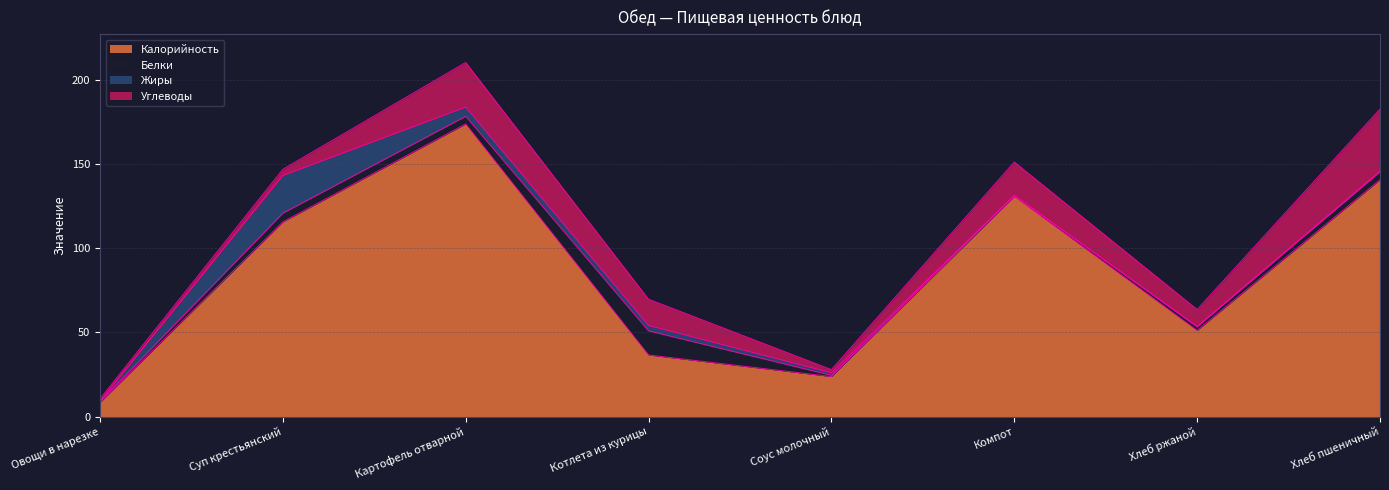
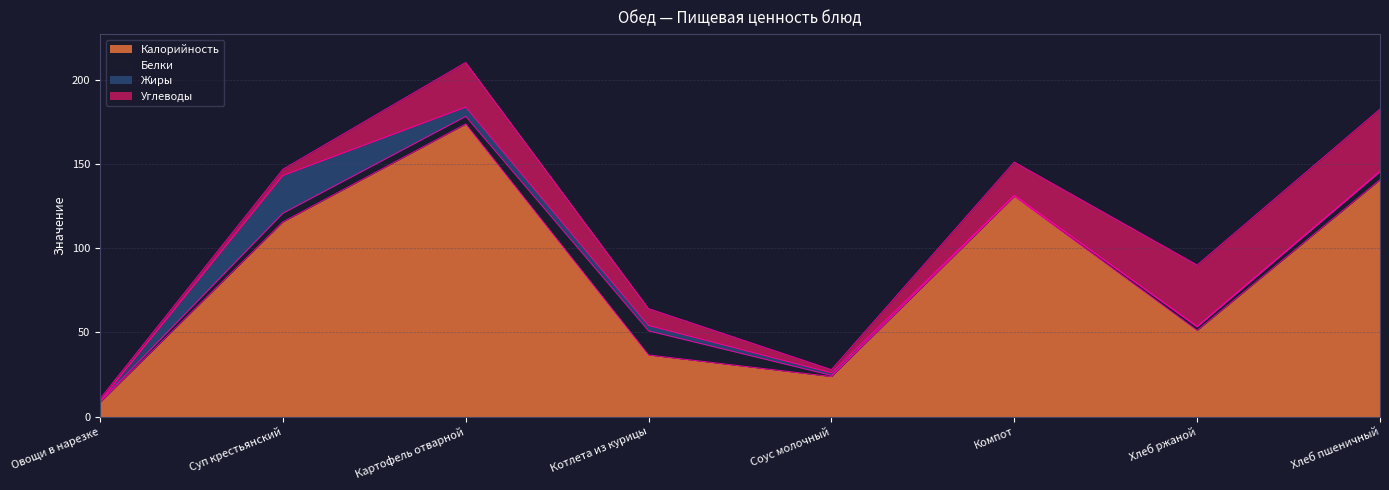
Углеводы, Котлета из курицы: 16 -> 10
Углеводы, Хлеб ржаной: 10 -> 36
